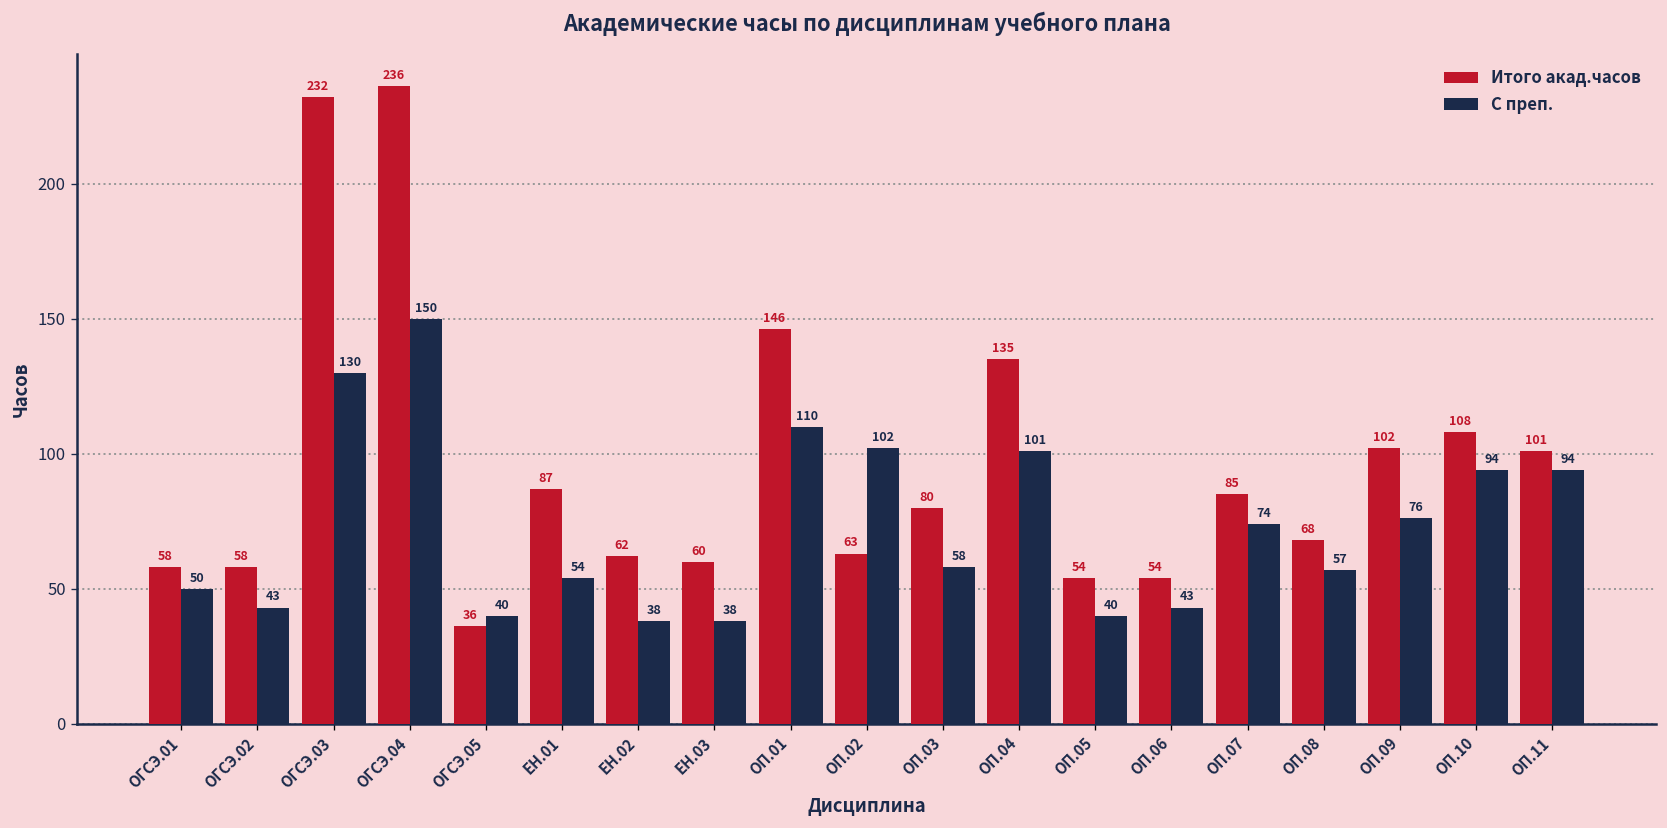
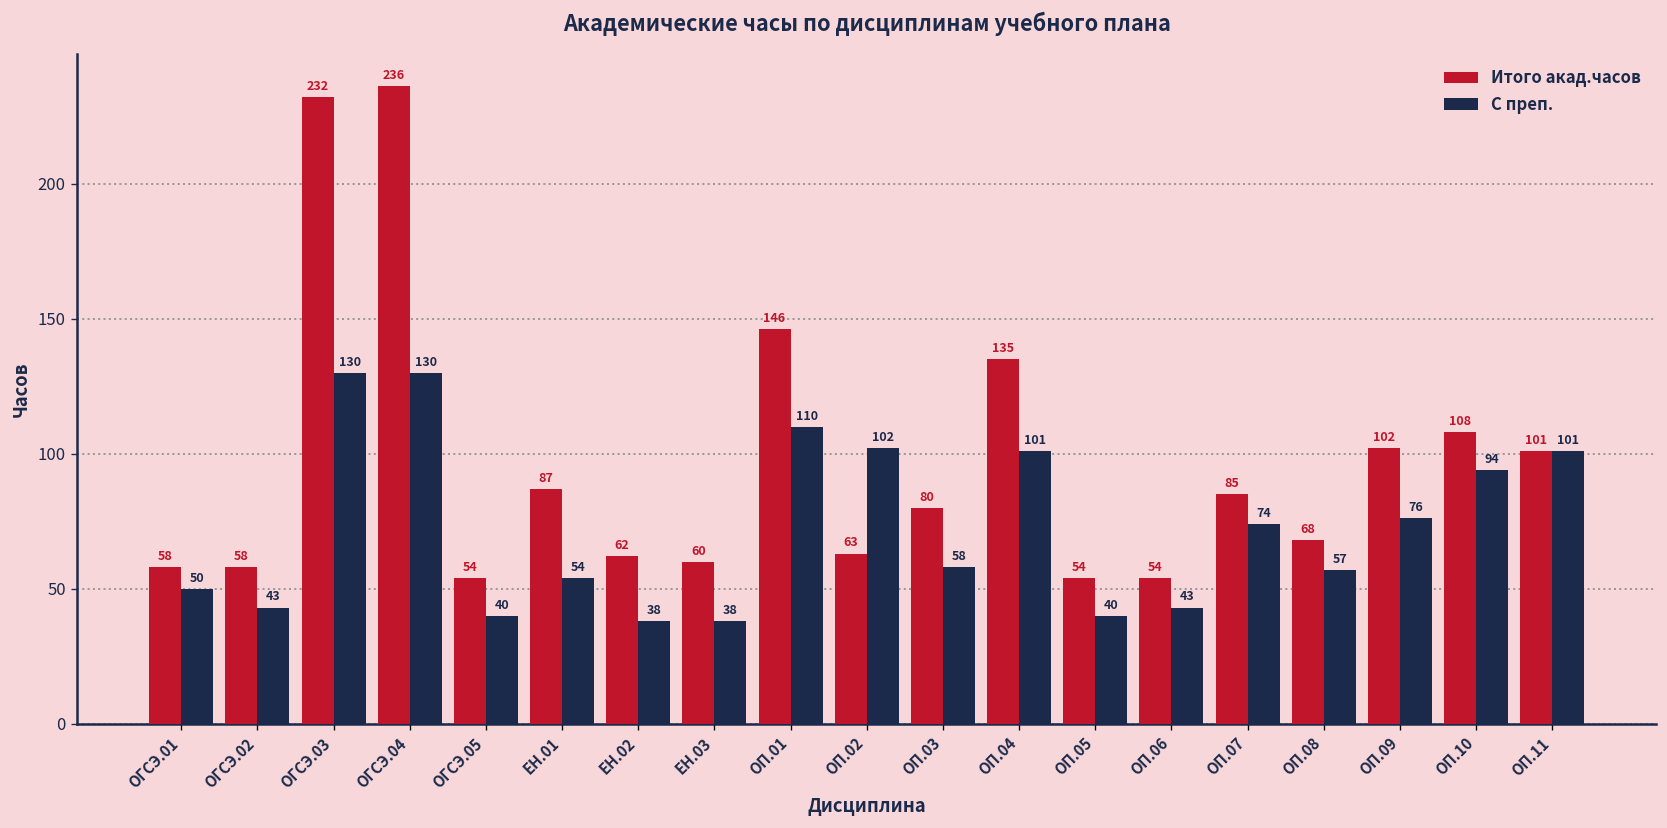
С преп., ОГСЭ.04: 150 -> 130
Итого акад.часов, ОГСЭ.05: 36 -> 54
С преп., ОП.11: 94 -> 101
